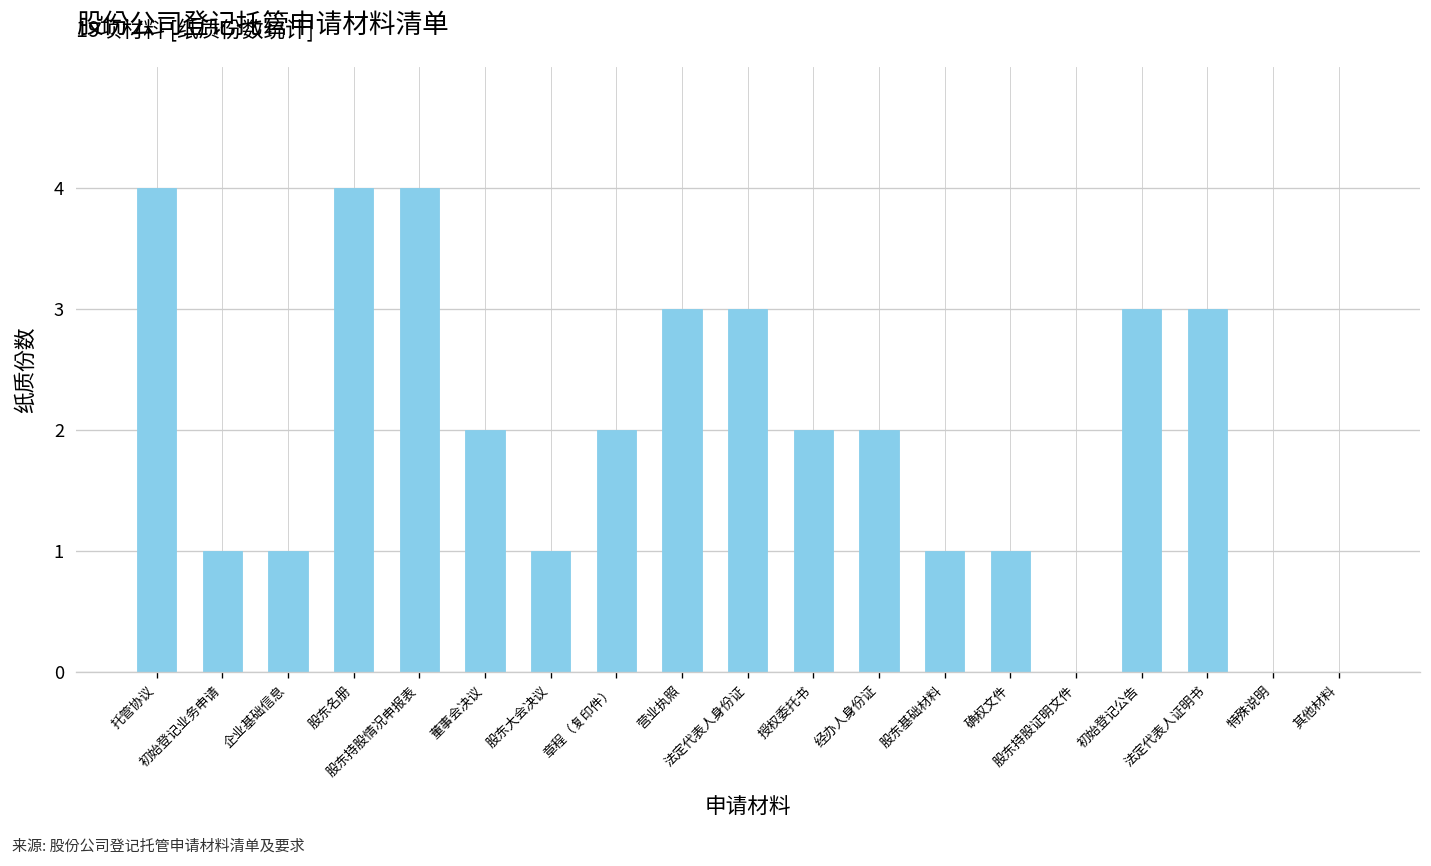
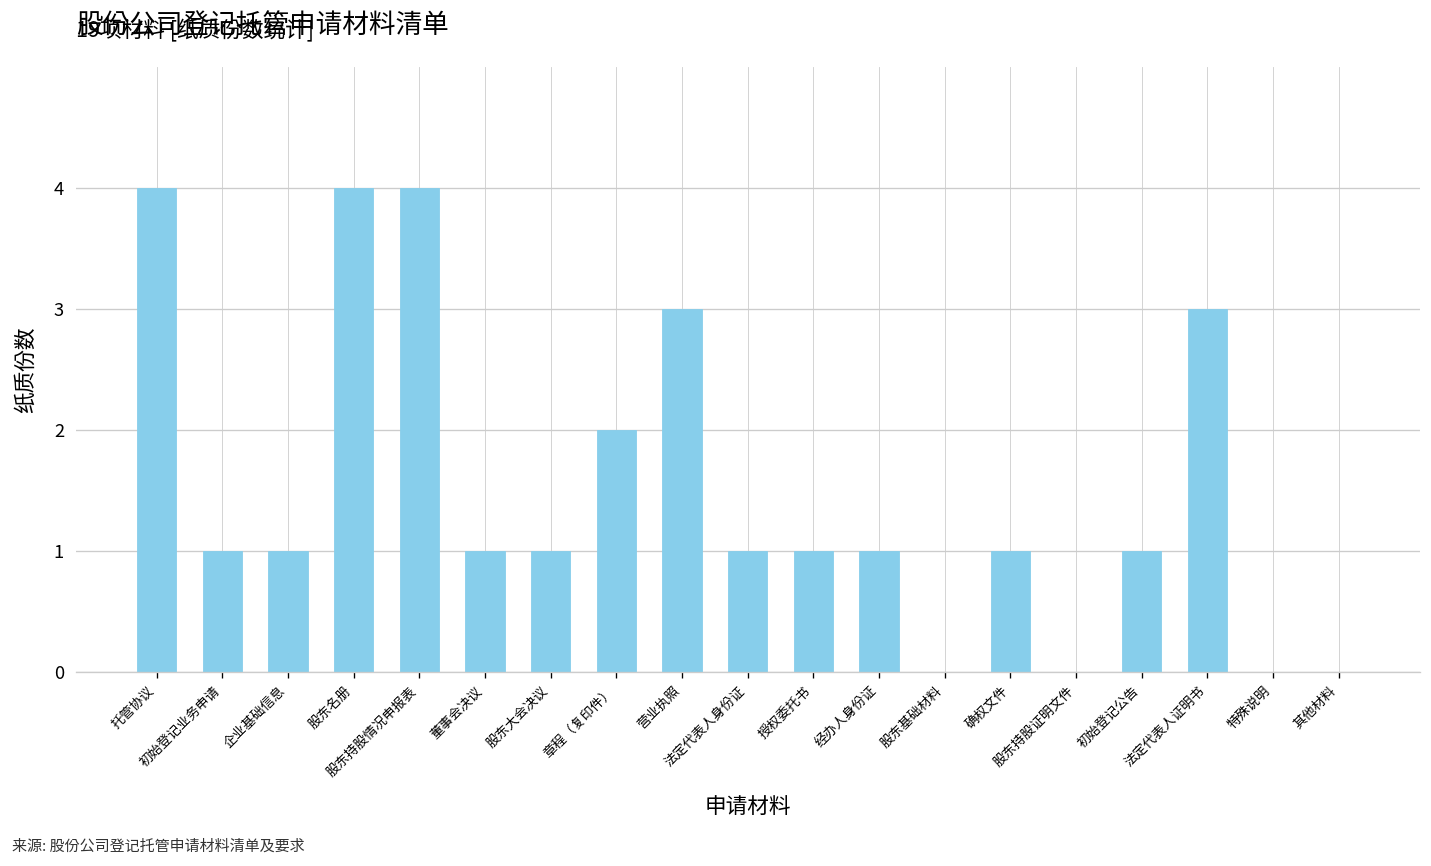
董事会决议: 2 -> 1
法定代表人身份证: 3 -> 1
授权委托书: 2 -> 1
经办人身份证: 2 -> 1
股东基础材料: 1 -> 0
初始登记公告: 3 -> 1
